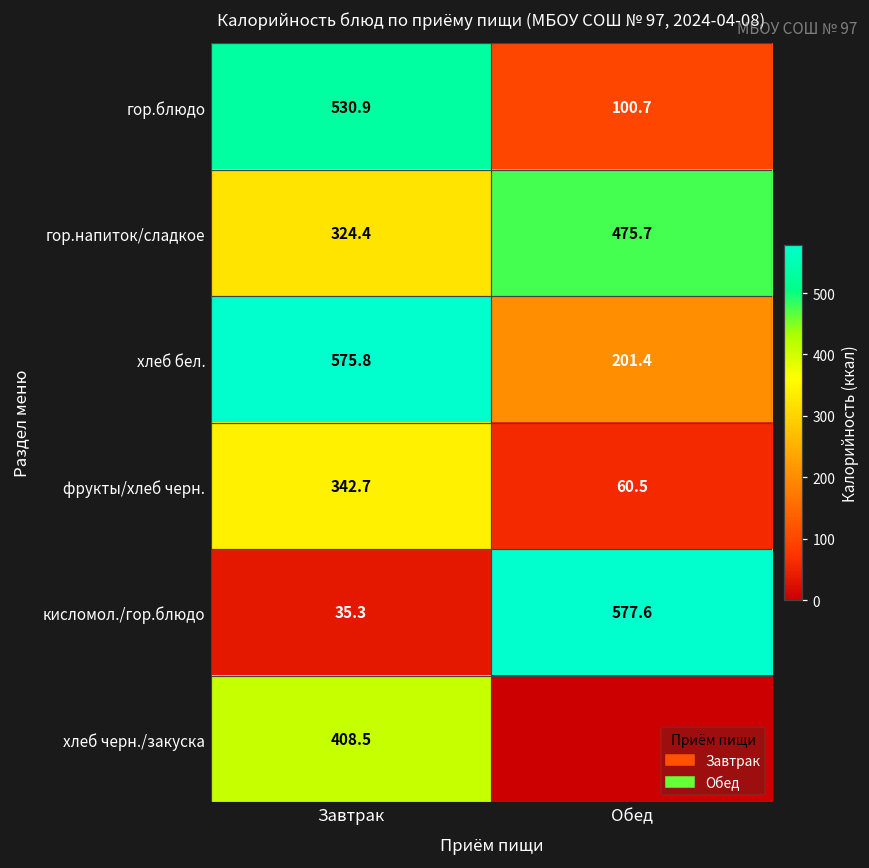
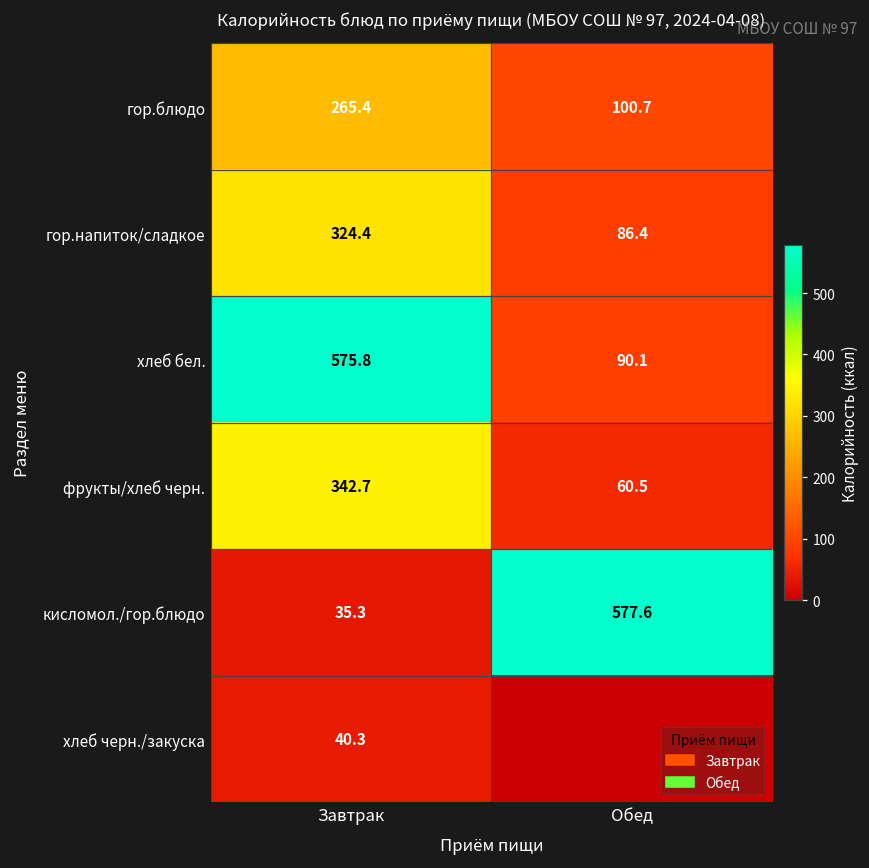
гор.блюдо, Завтрак: 530.9 -> 265.4
гор.напиток/сладкое, Обед: 475.7 -> 86.4
хлеб бел., Обед: 201.4 -> 90.1
хлеб черн./закуска, Завтрак: 408.5 -> 40.3
